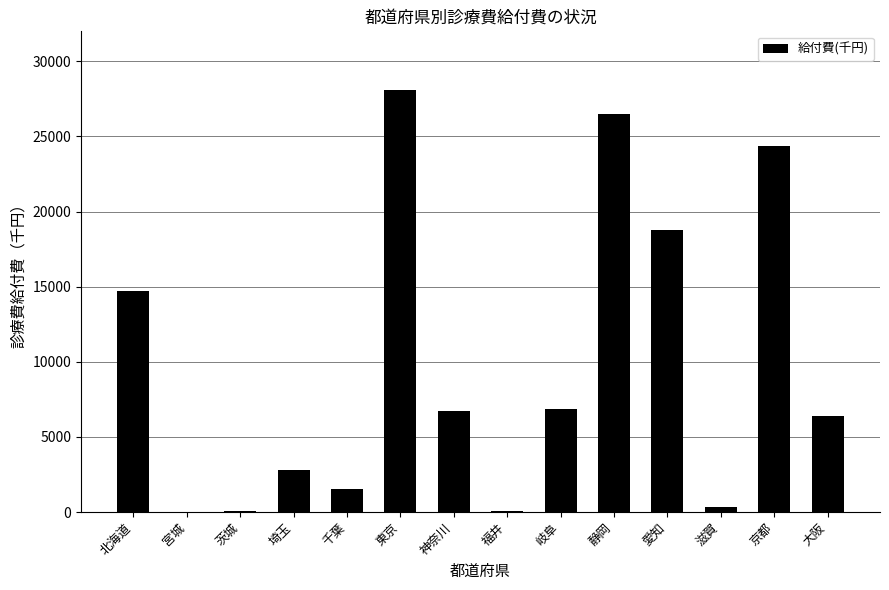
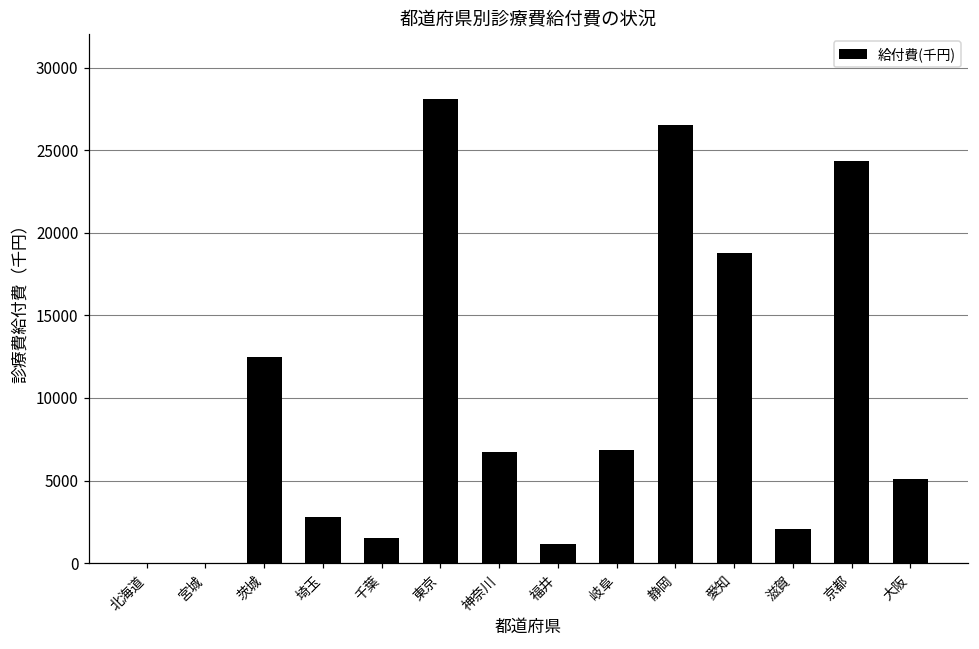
北海道: 14700 -> 0
茨城: 100 -> 12500
福井: 0 -> 1200
滋賀: 300 -> 2100
大阪: 6400 -> 5100
